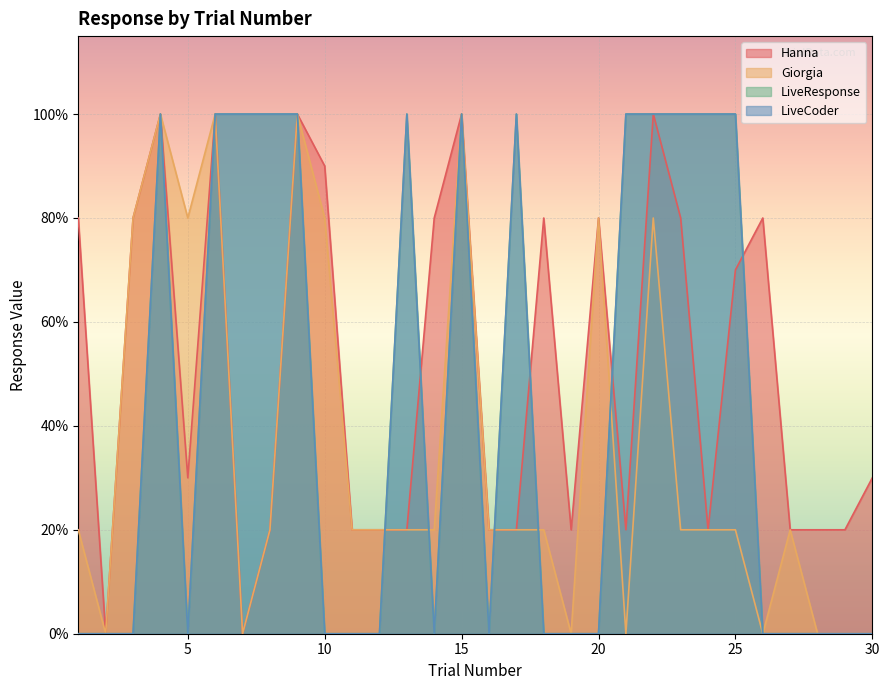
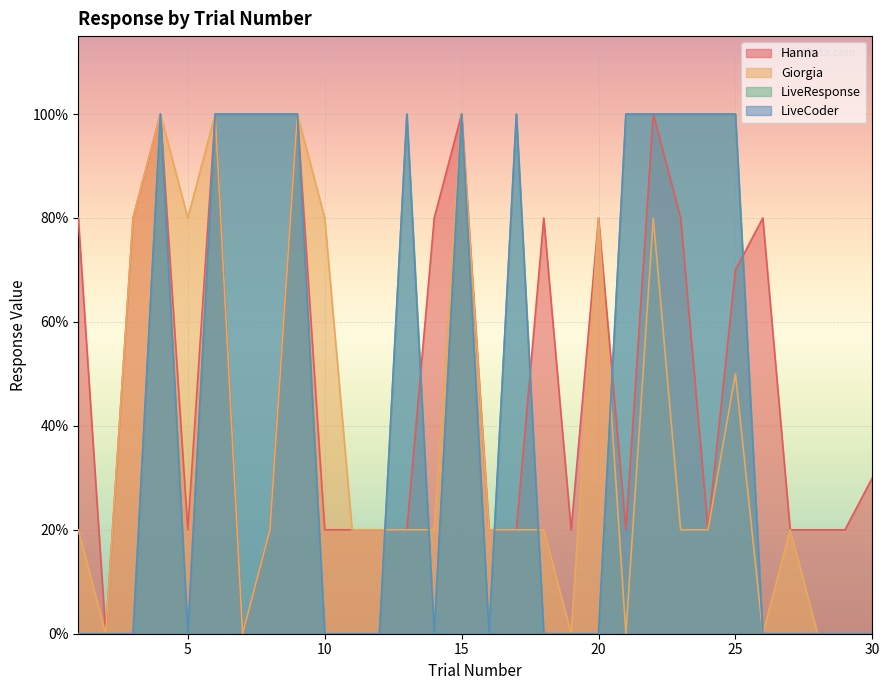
Hanna, 5: 30% -> 20%
Hanna, 10: 90% -> 20%
Giorgia, 25: 20% -> 50%
